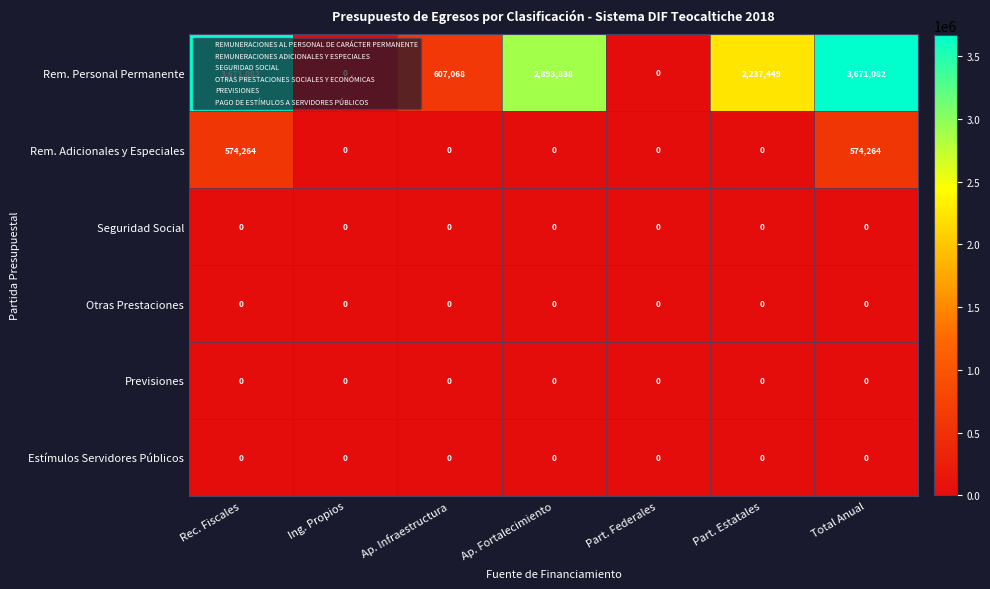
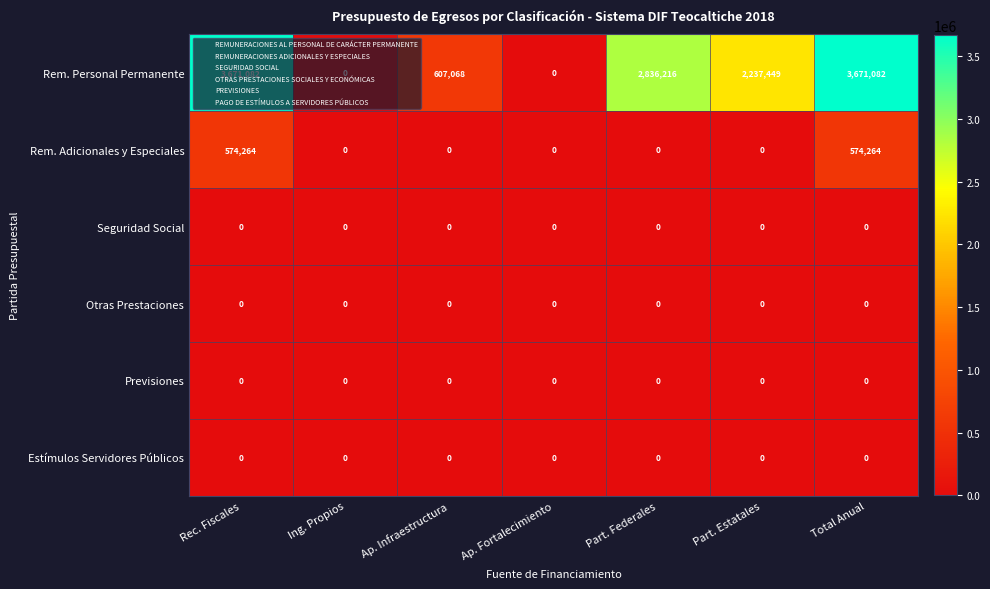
Rem. Personal Permanente, Ap. Fortalecimiento: 2,893,838 -> 0
Rem. Personal Permanente, Part. Federales: 0 -> 2,836,216
